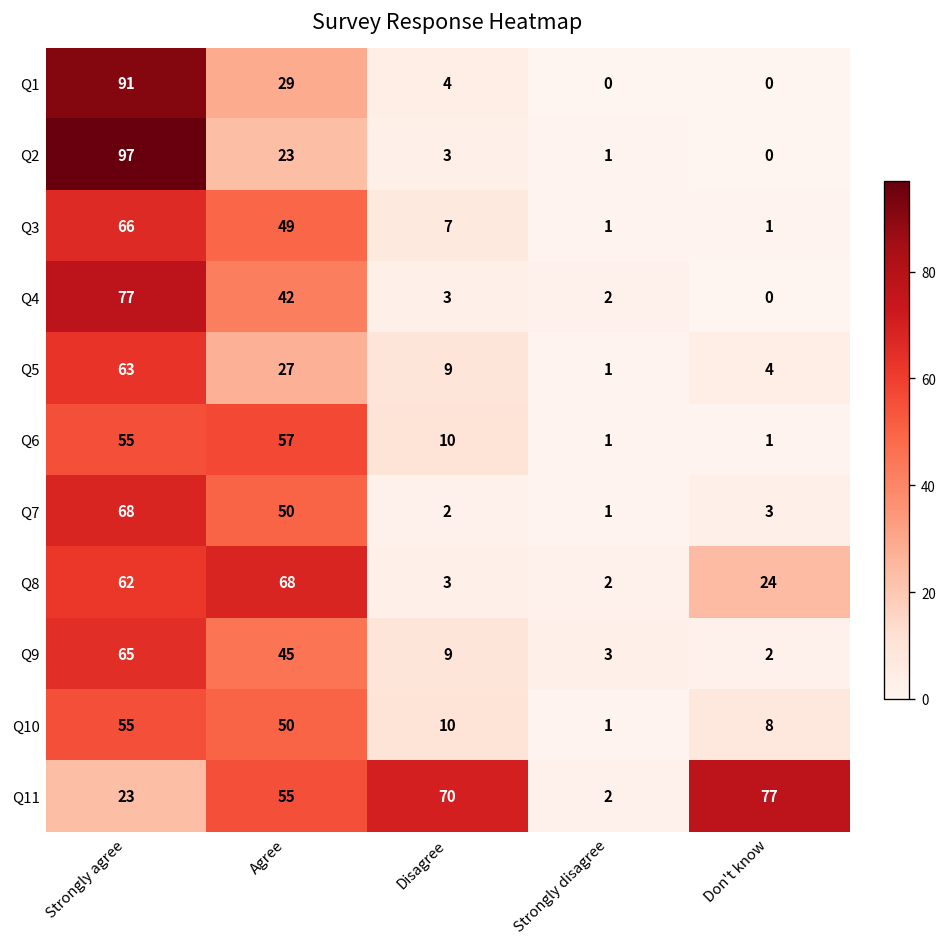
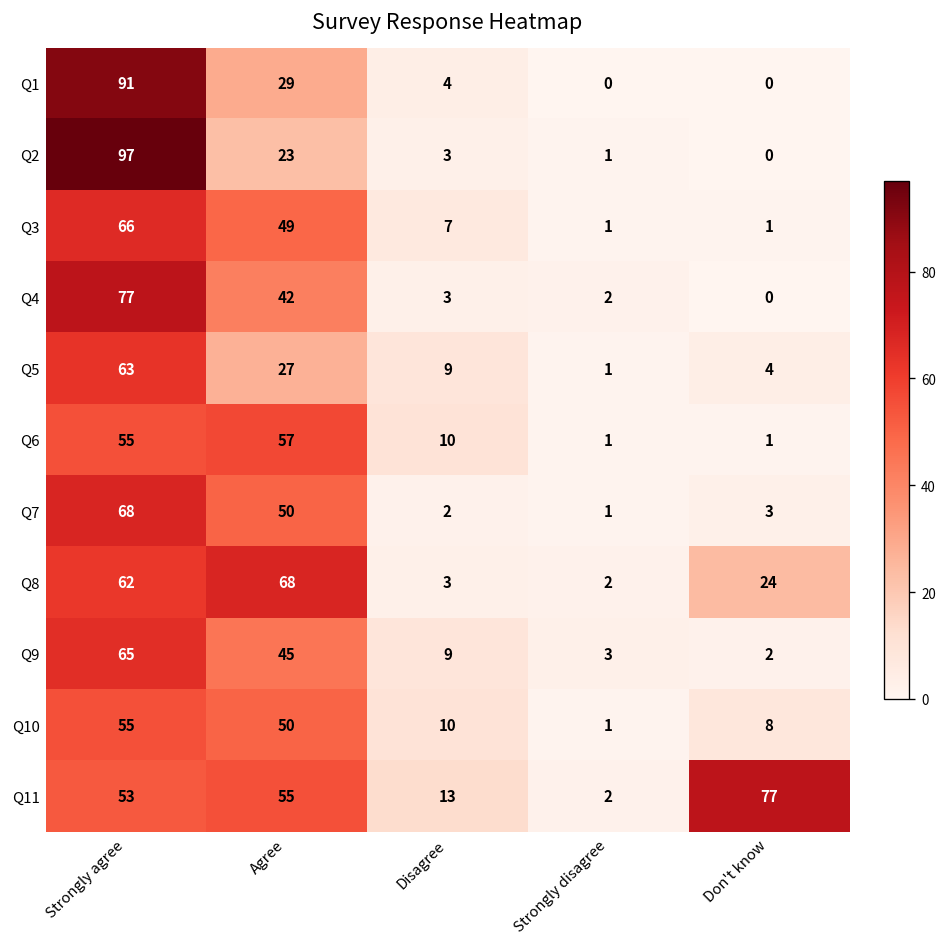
Q11, Strongly agree: 23 -> 53
Q11, Disagree: 70 -> 13
